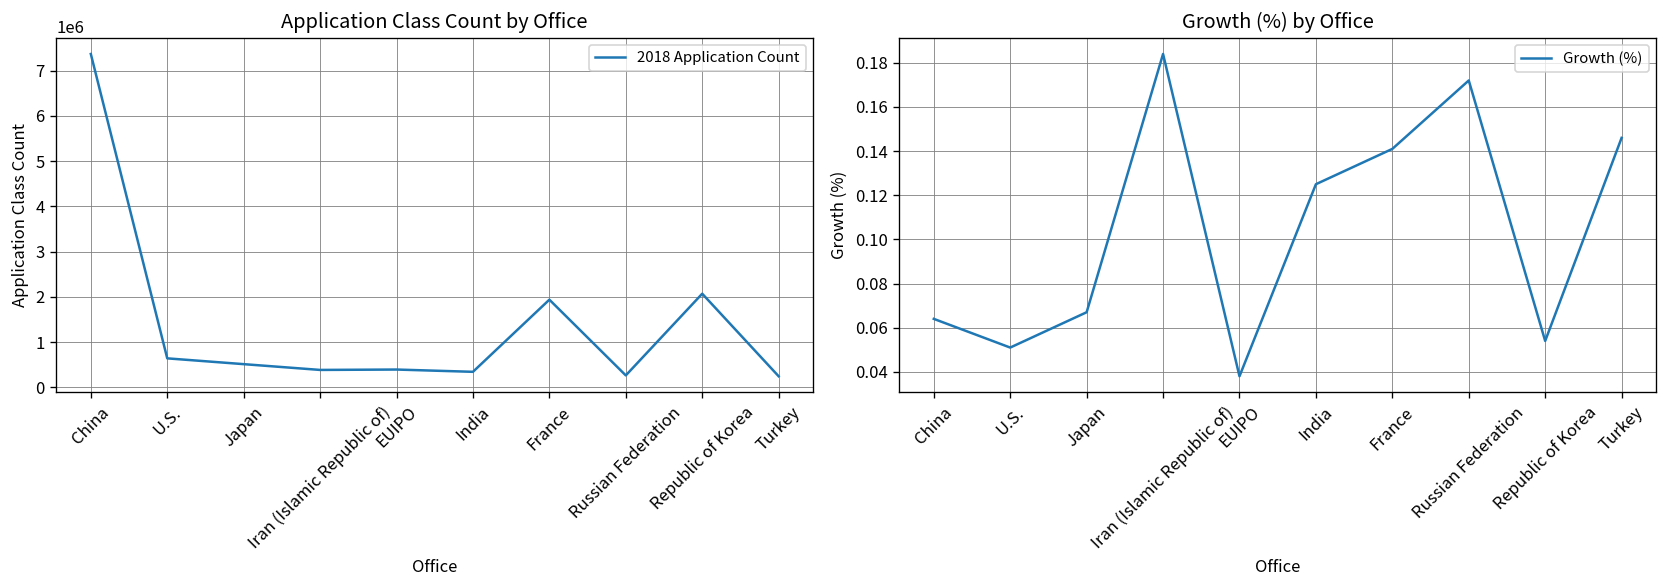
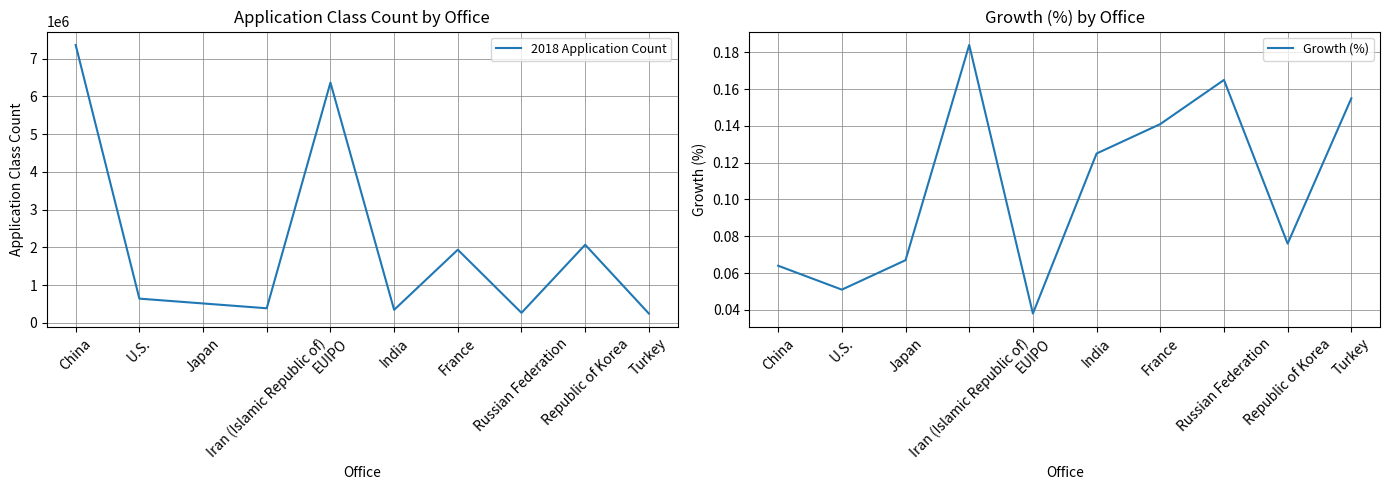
Application Class Count by Office, EUIPO: 400000 -> 6400000
Growth (%) by Office, Russian Federation: 0.172 -> 0.165
Growth (%) by Office, Republic of Korea: 0.054 -> 0.076
Growth (%) by Office, Turkey: 0.146 -> 0.155
